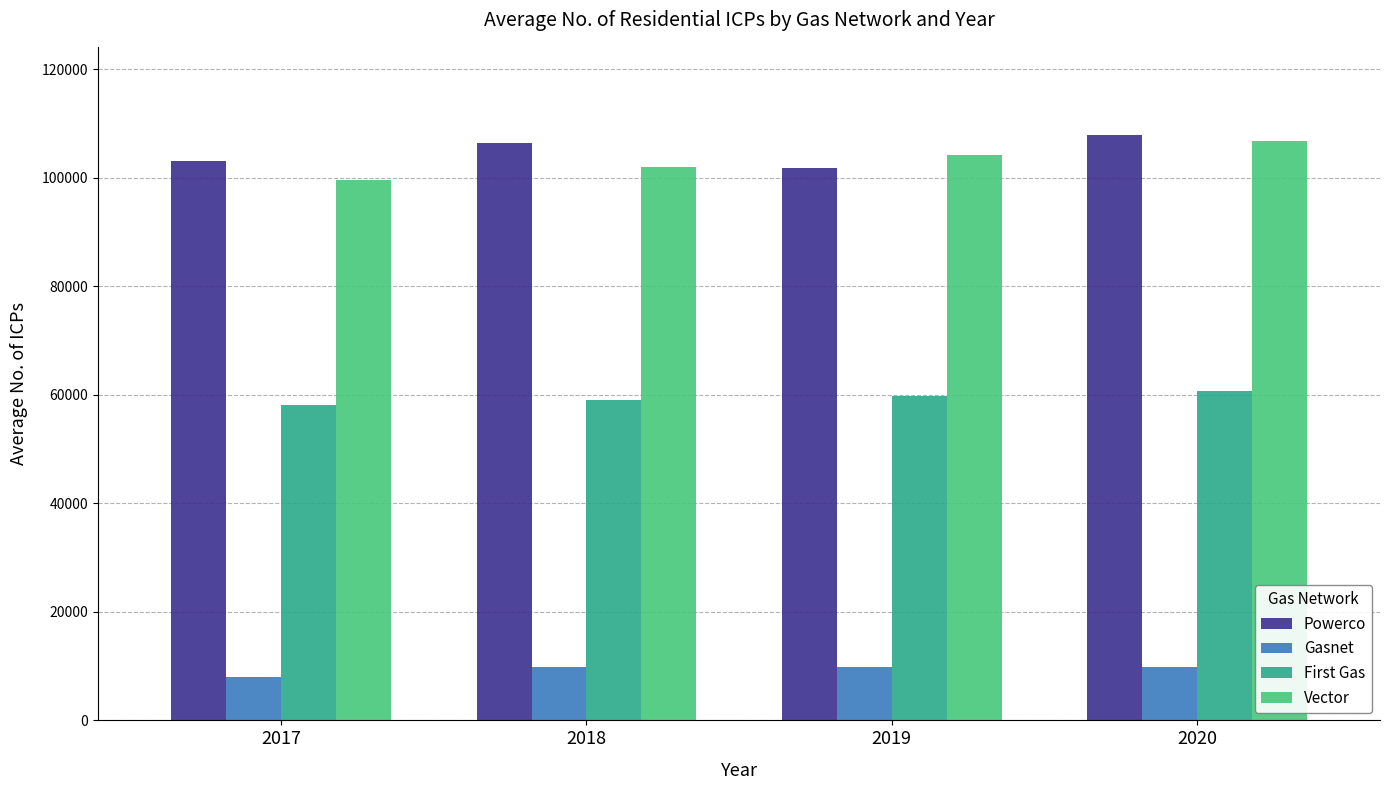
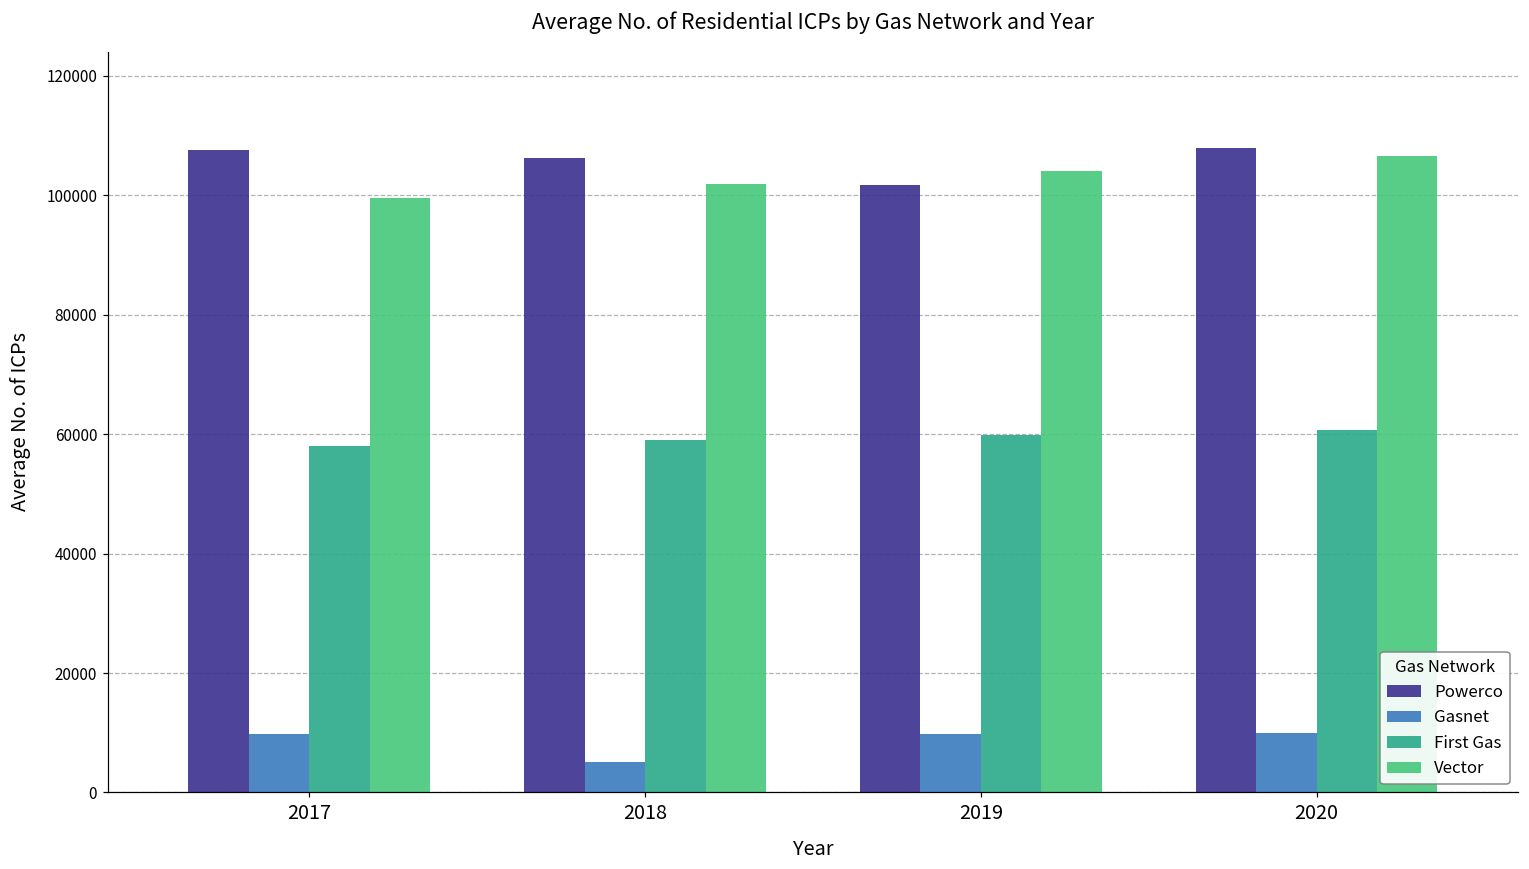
Powerco, 2017: 103000 -> 108000
Gasnet, 2017: 8000 -> 10000
Gasnet, 2018: 10000 -> 5000
